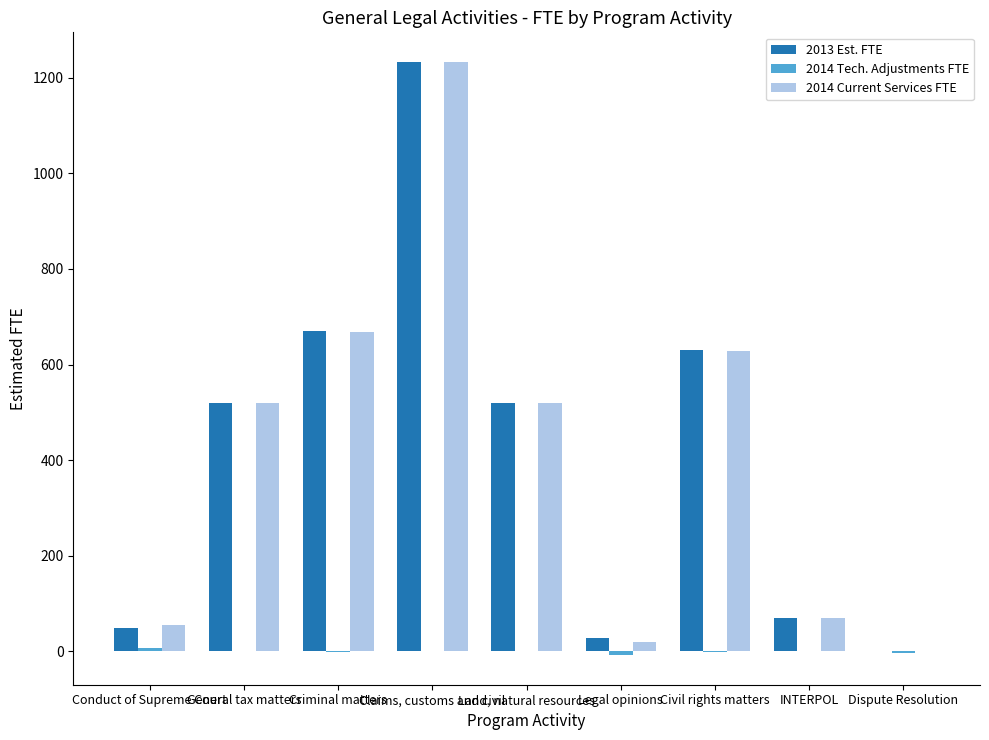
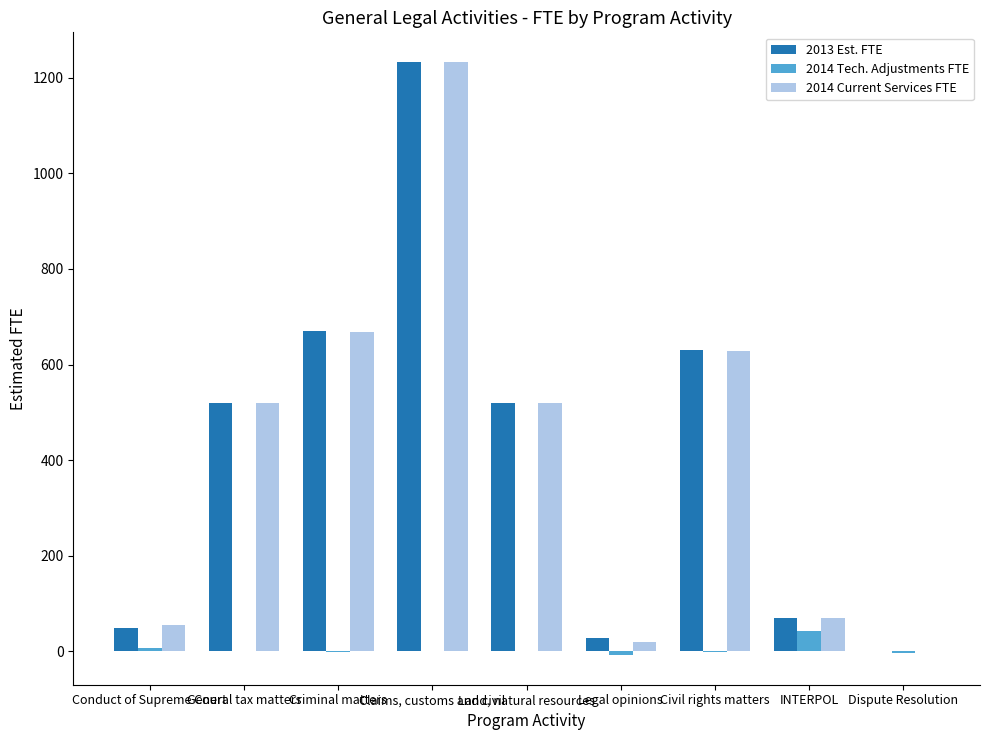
2014 Tech. Adjustments FTE, INTERPOL: 0 -> 40
